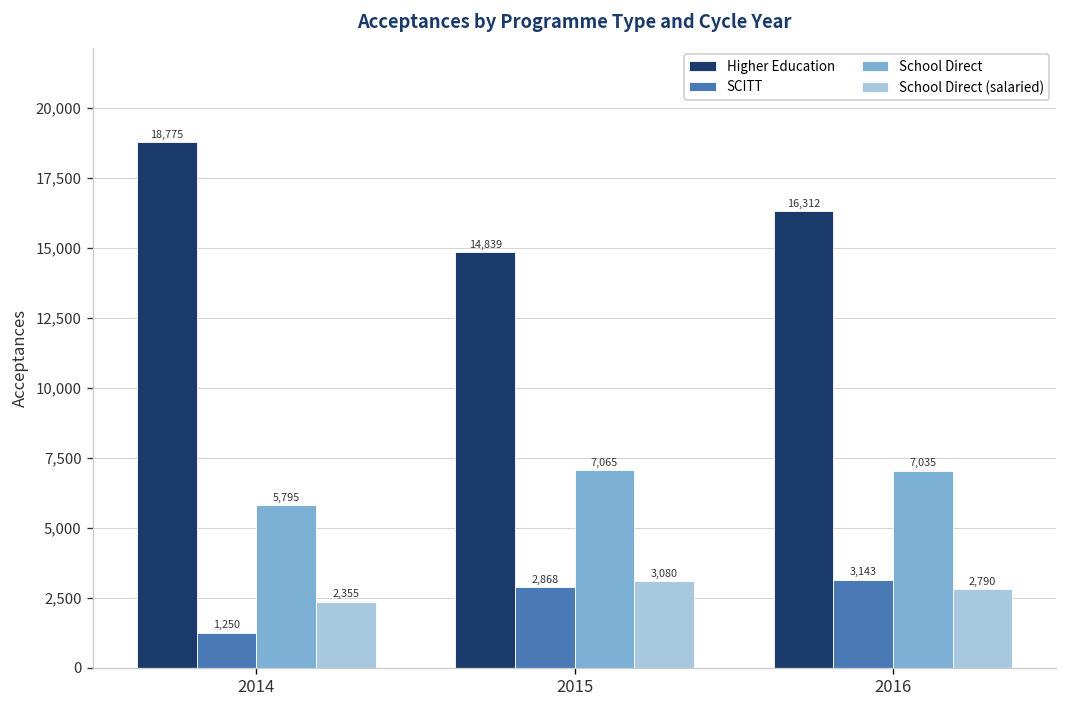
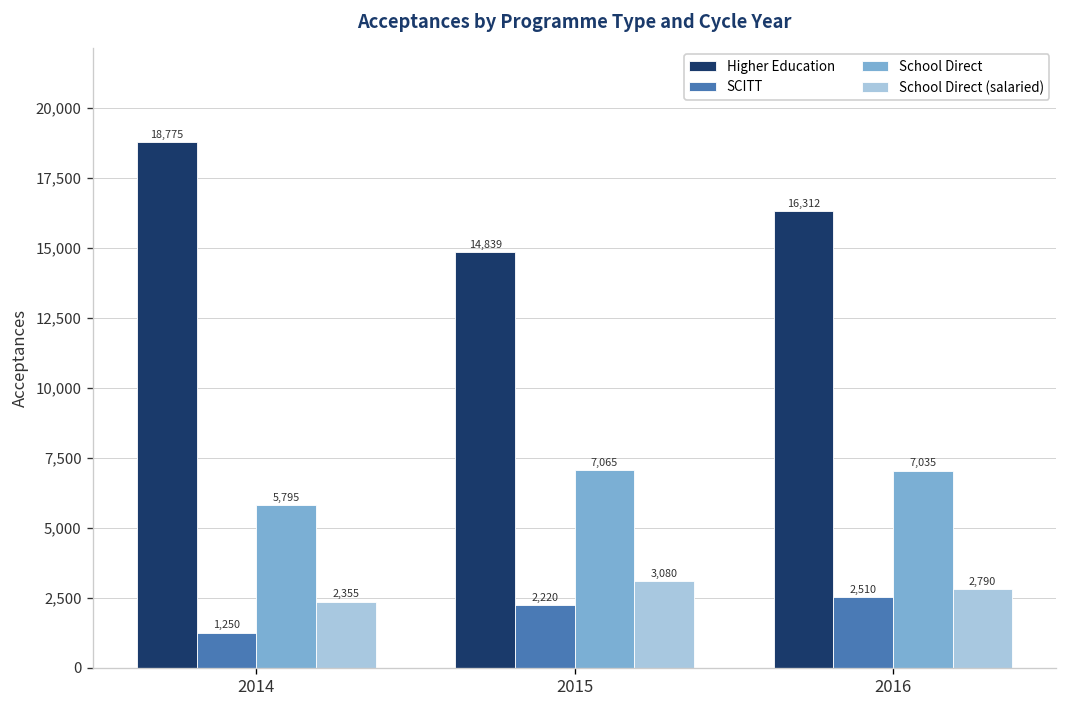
SCITT, 2015: 2,868 -> 2,220
SCITT, 2016: 3,143 -> 2,510
